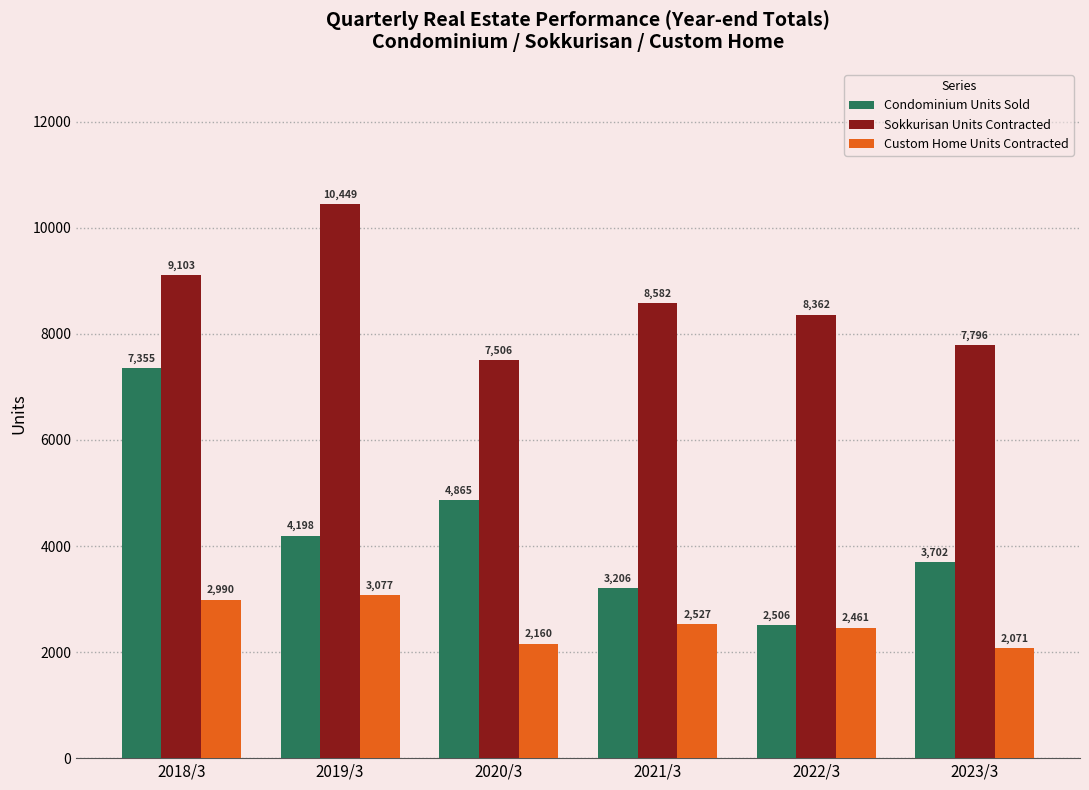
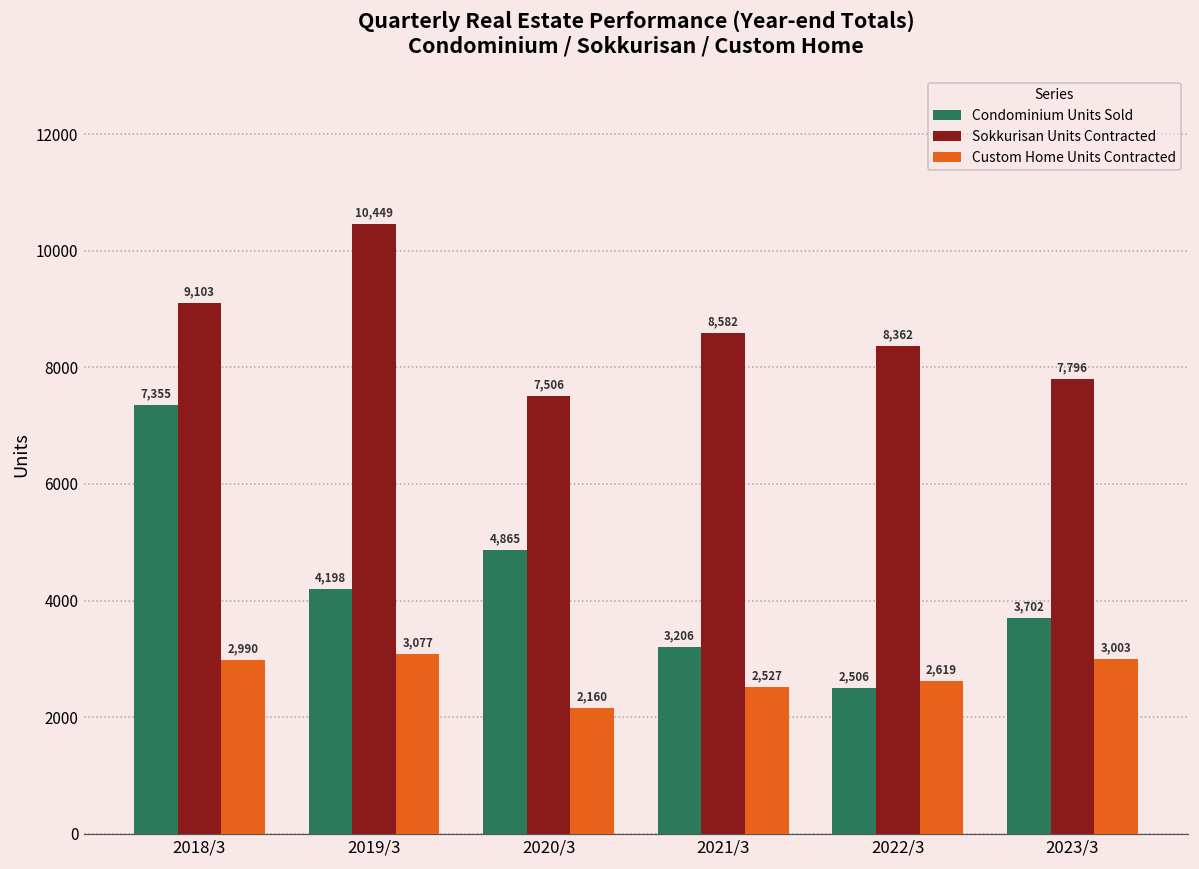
Custom Home Units Contracted, 2022/3: 2,461 -> 2,619
Custom Home Units Contracted, 2023/3: 2,071 -> 3,003
